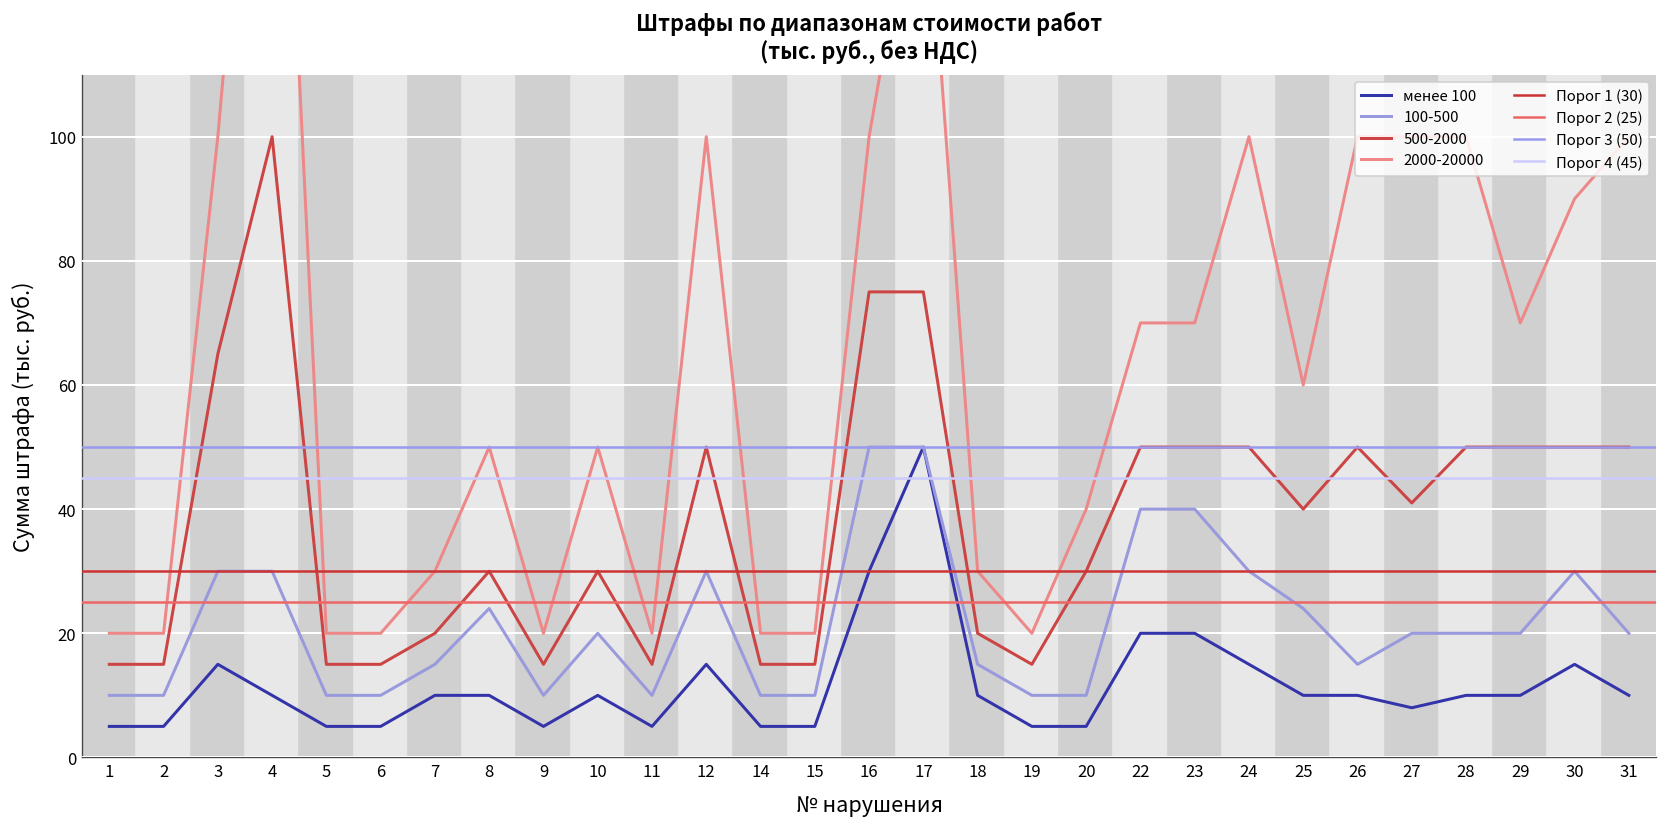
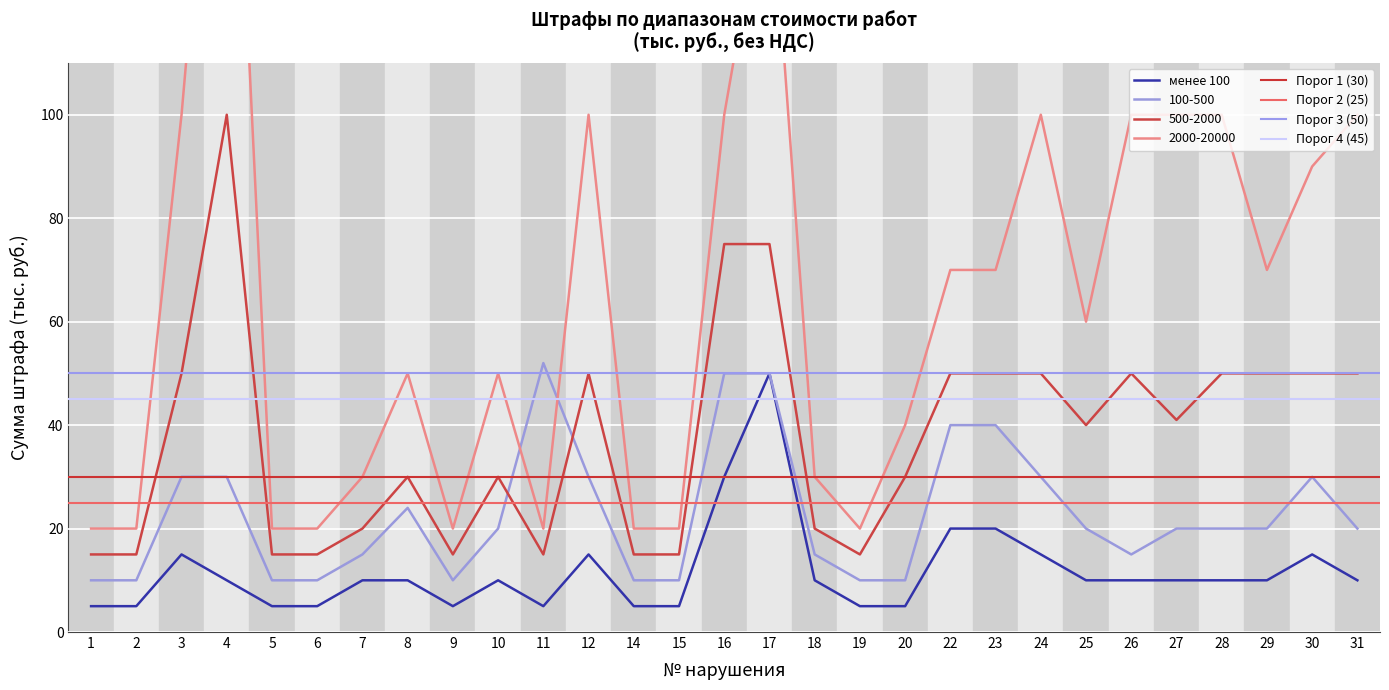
500-2000, 3: 65 -> 50
100-500, 11: 10 -> 52
100-500, 25: 24 -> 20
менее 100, 27: 8 -> 10
